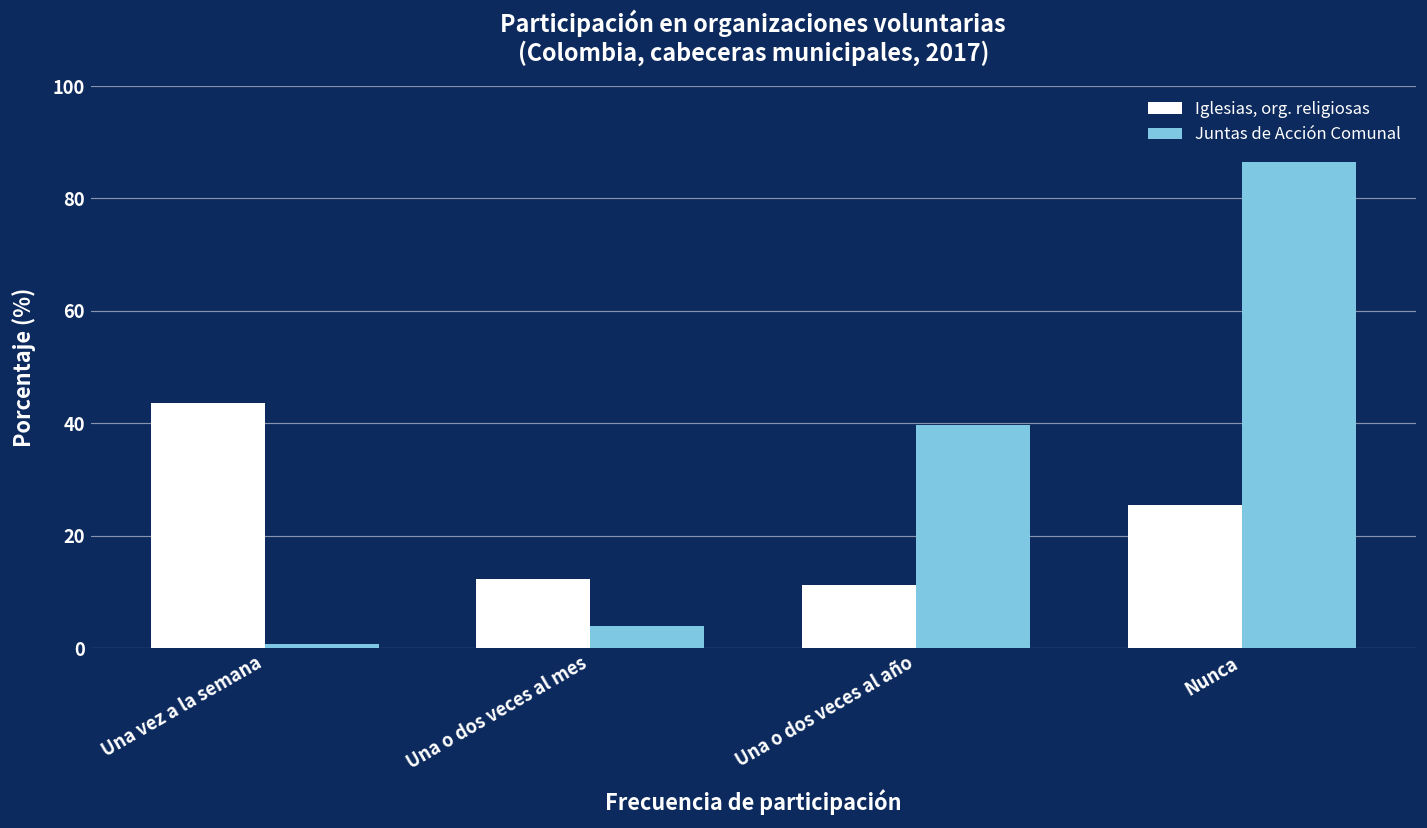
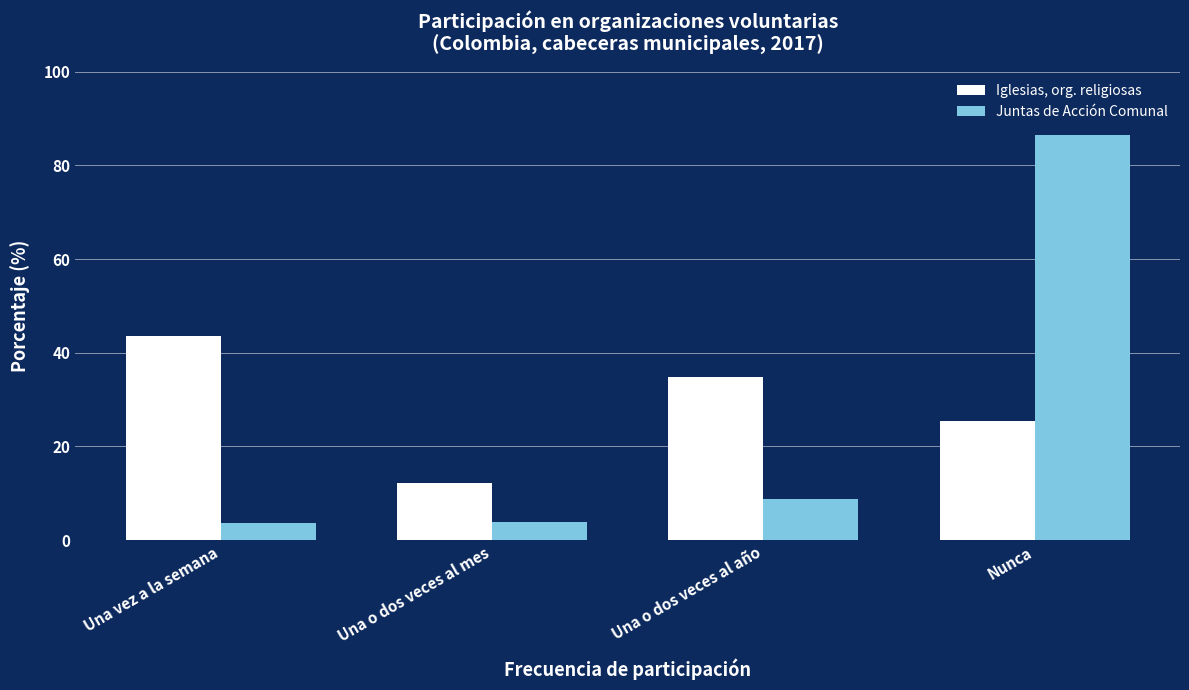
Juntas de Acción Comunal, Una vez a la semana: 1 -> 4
Iglesias, org. religiosas, Una o dos veces al año: 11 -> 35
Juntas de Acción Comunal, Una o dos veces al año: 40 -> 9
